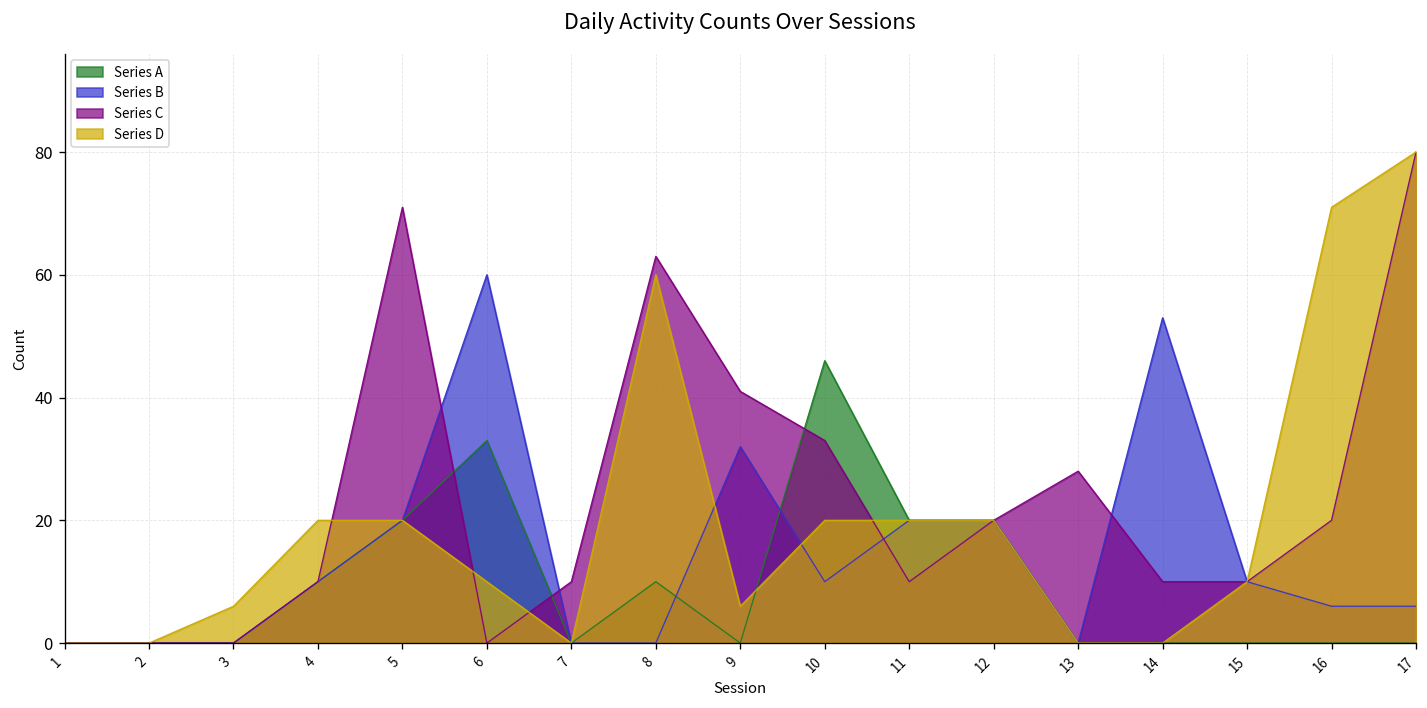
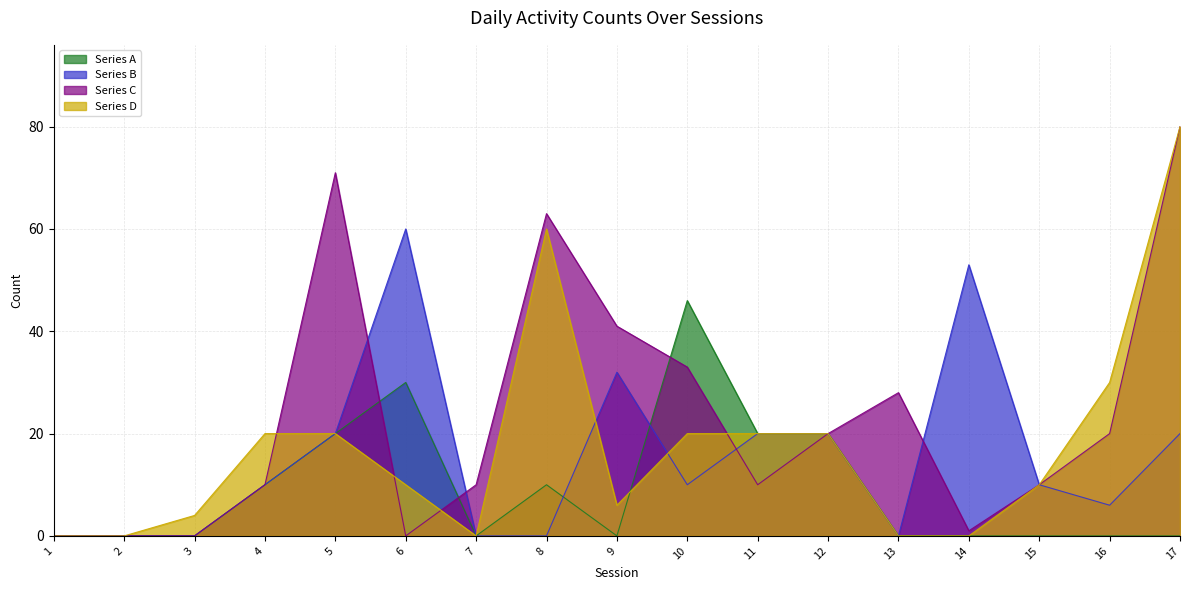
Series D, 3: 6 -> 4
Series A, 6: 33 -> 30
Series C, 14: 10 -> 1
Series D, 16: 71 -> 30
Series B, 17: 6 -> 20
